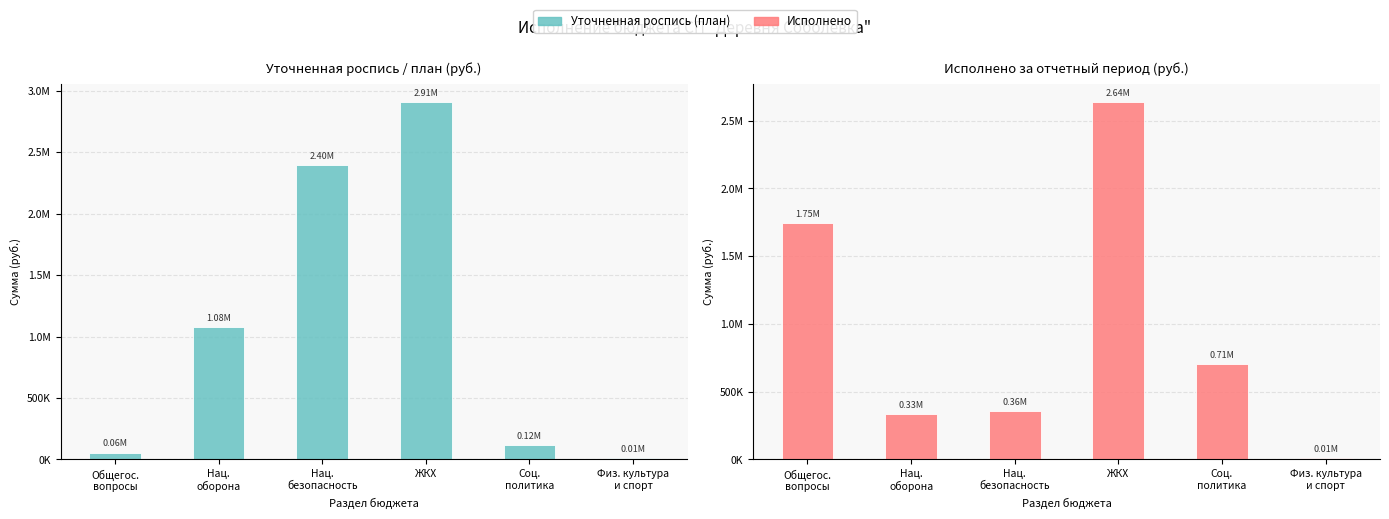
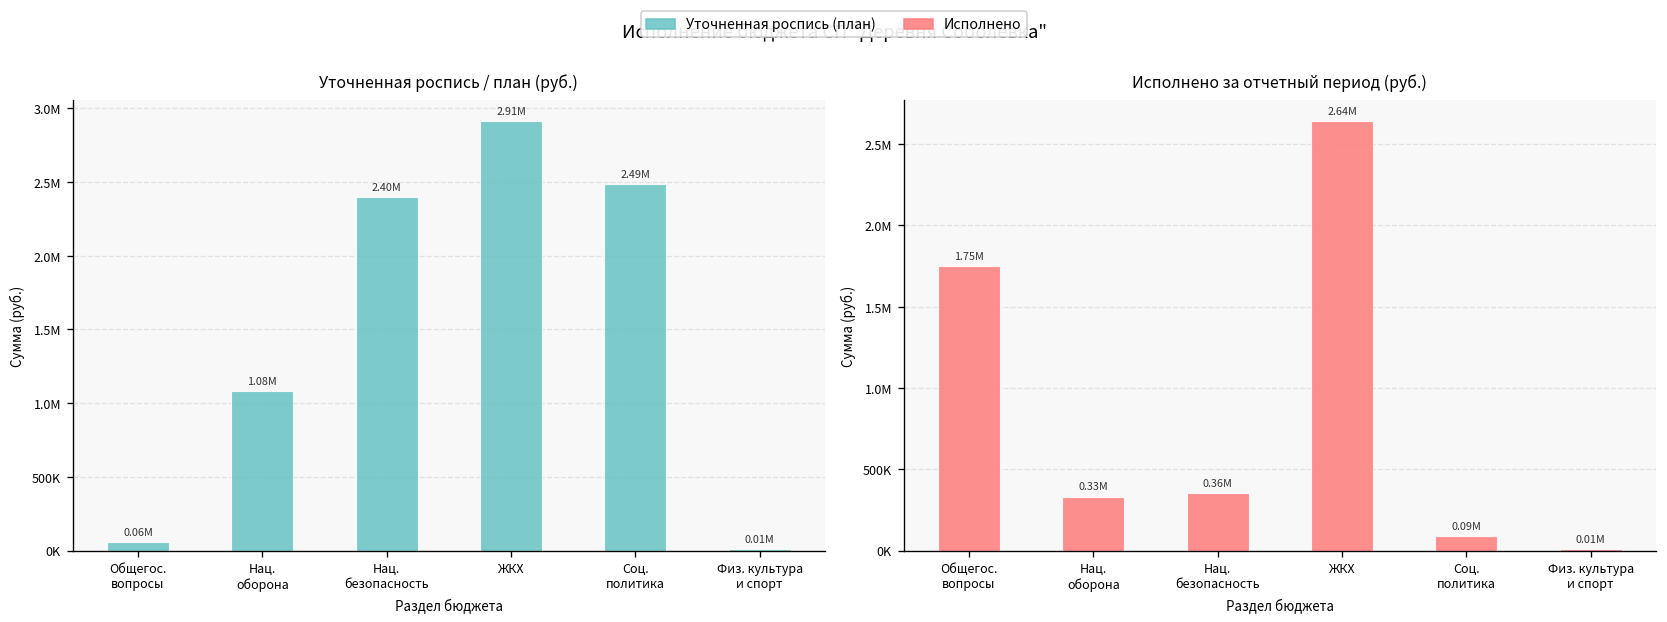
Уточненная роспись / план (руб.), Соц. политика: 0.12M -> 2.49M
Исполнено за отчетный период (руб.), Соц. политика: 0.71M -> 0.09M
